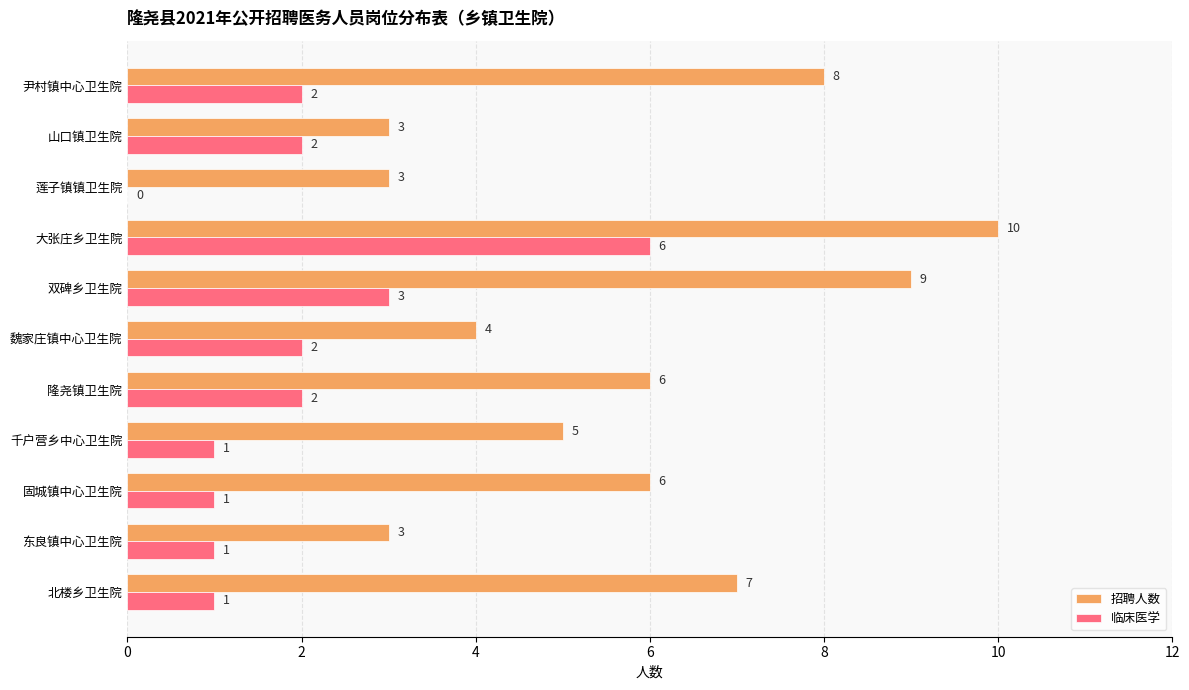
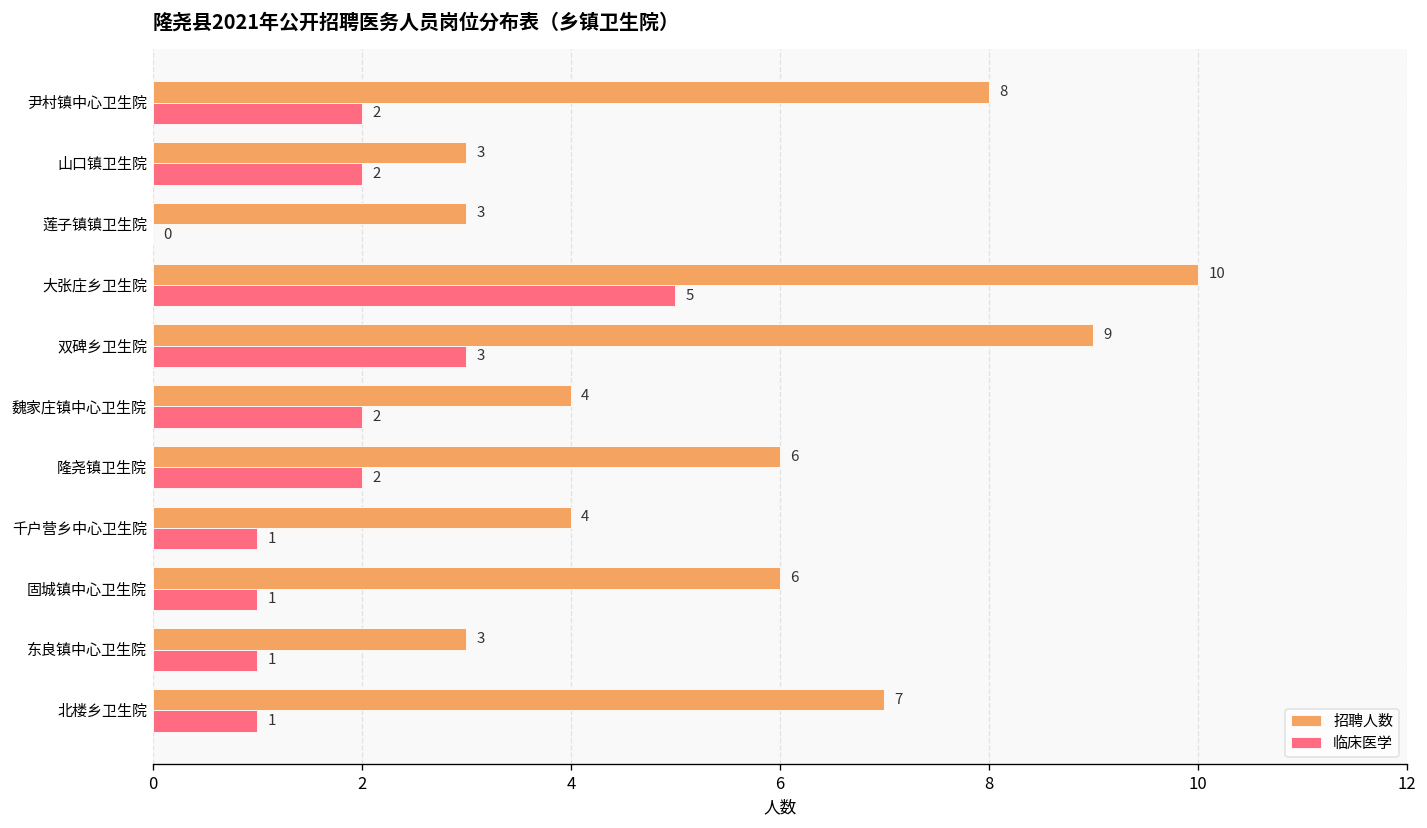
临床医学, 大张庄乡卫生院: 6 -> 5
招聘人数, 千户营乡中心卫生院: 5 -> 4
